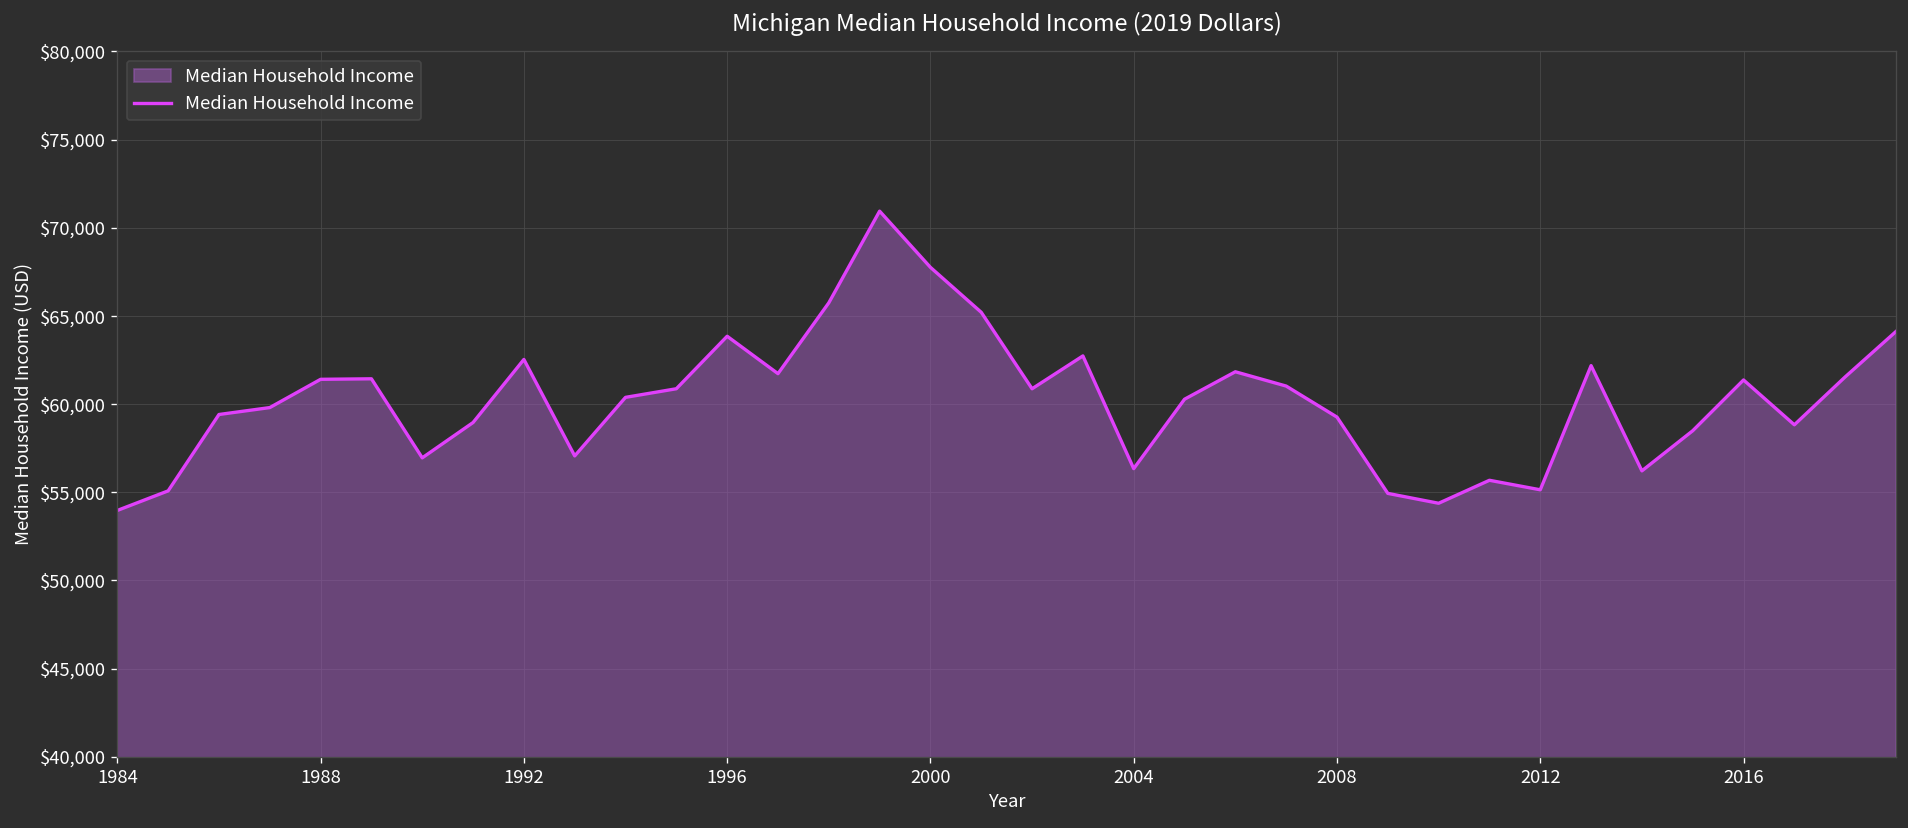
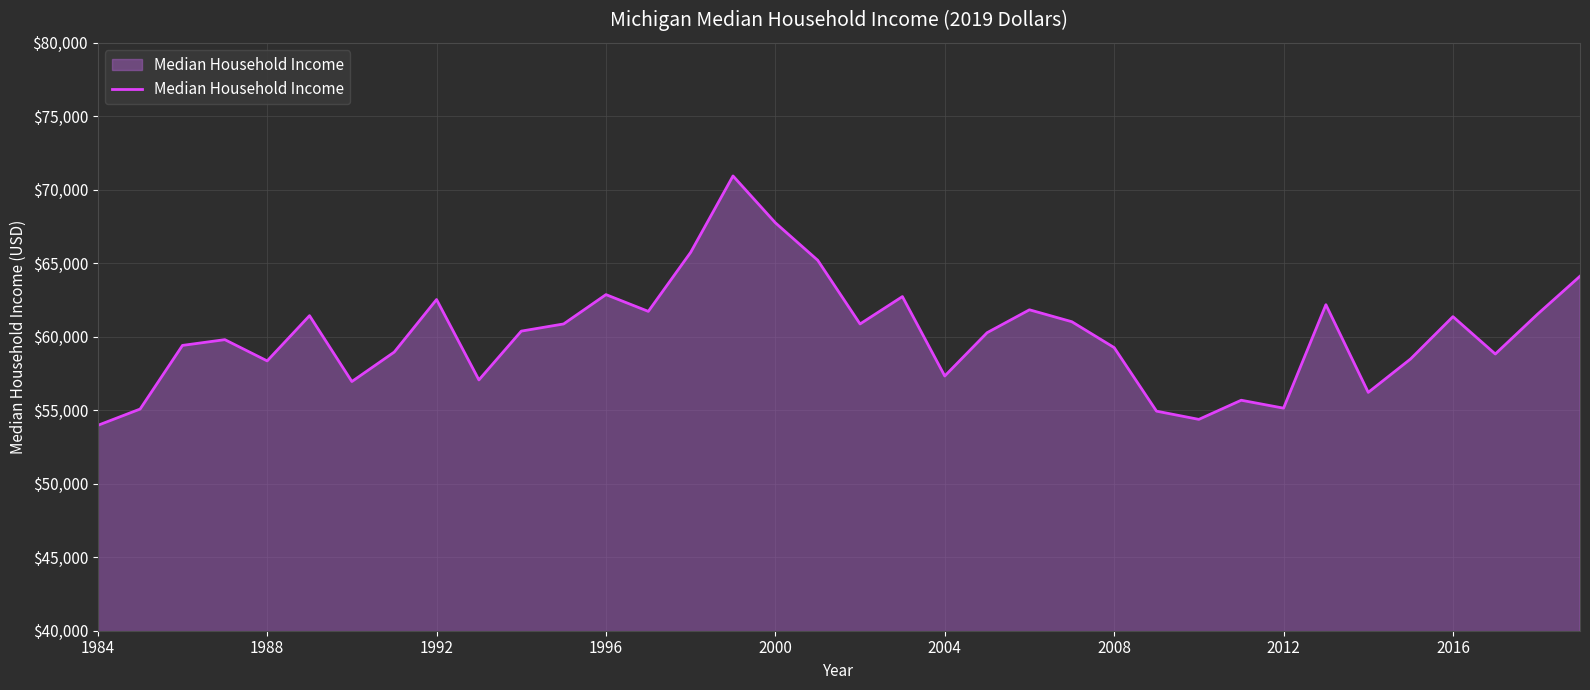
1988: $61,400 -> $58,400
1996: $63,800 -> $62,900
2004: $56,300 -> $57,300
